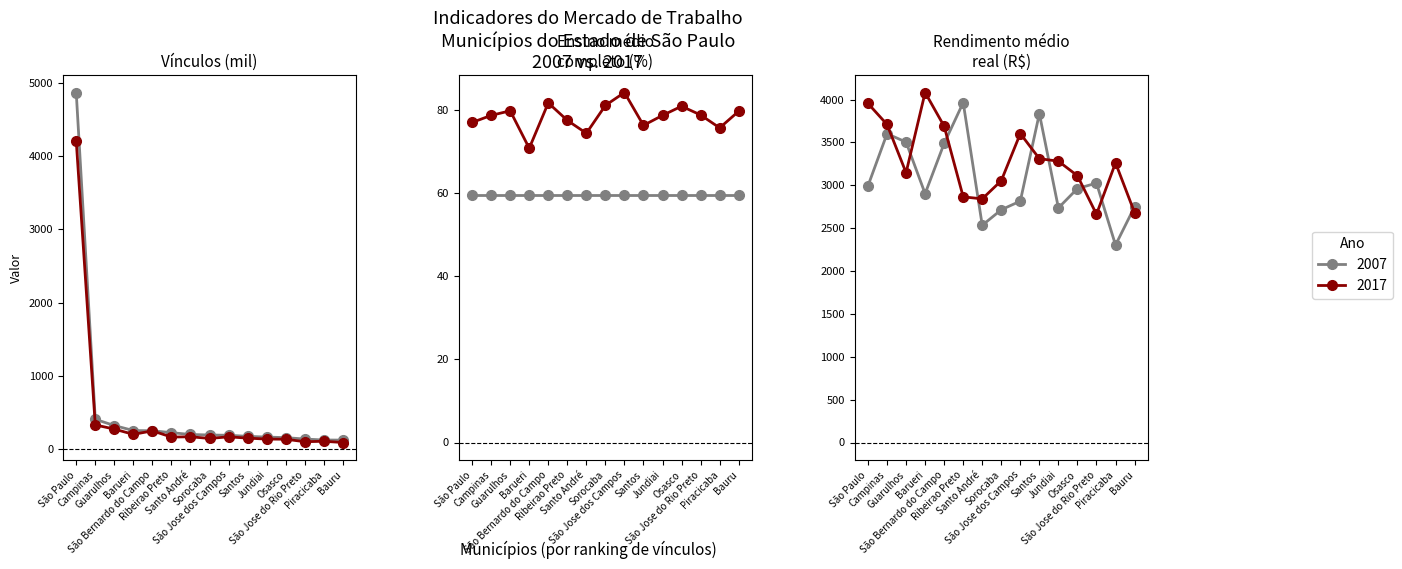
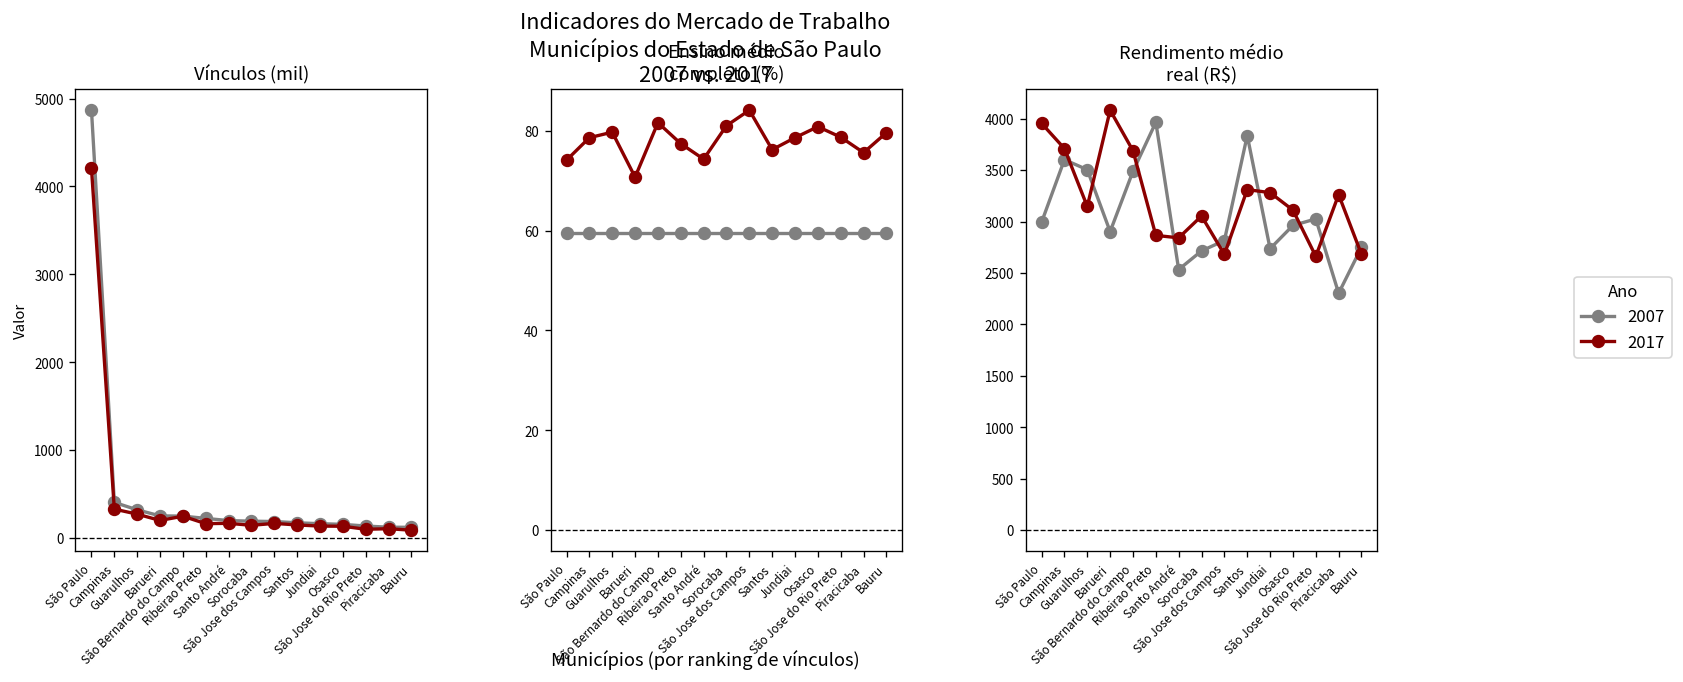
Ensino médio completo (%), 2017, São Paulo: 77 -> 74
Rendimento médio real (R$), 2017, São Jose dos Campos: 3600 -> 2700
